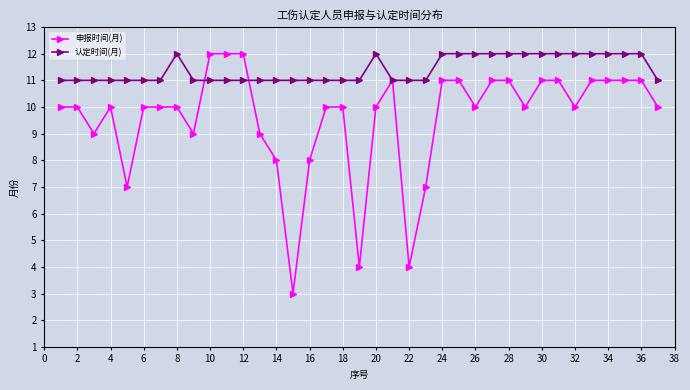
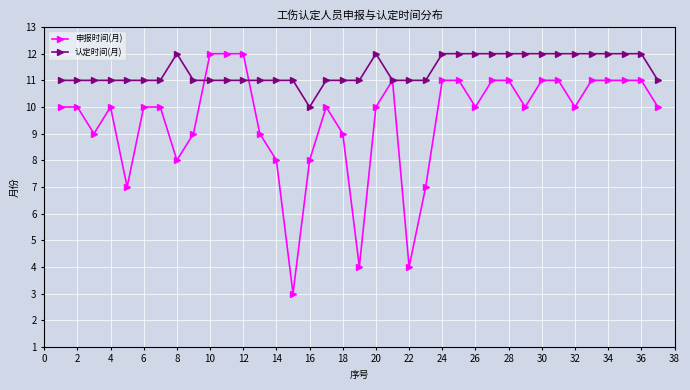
申报时间(月), 8: 10 -> 8
认定时间(月), 16: 11 -> 10
申报时间(月), 18: 10 -> 9
